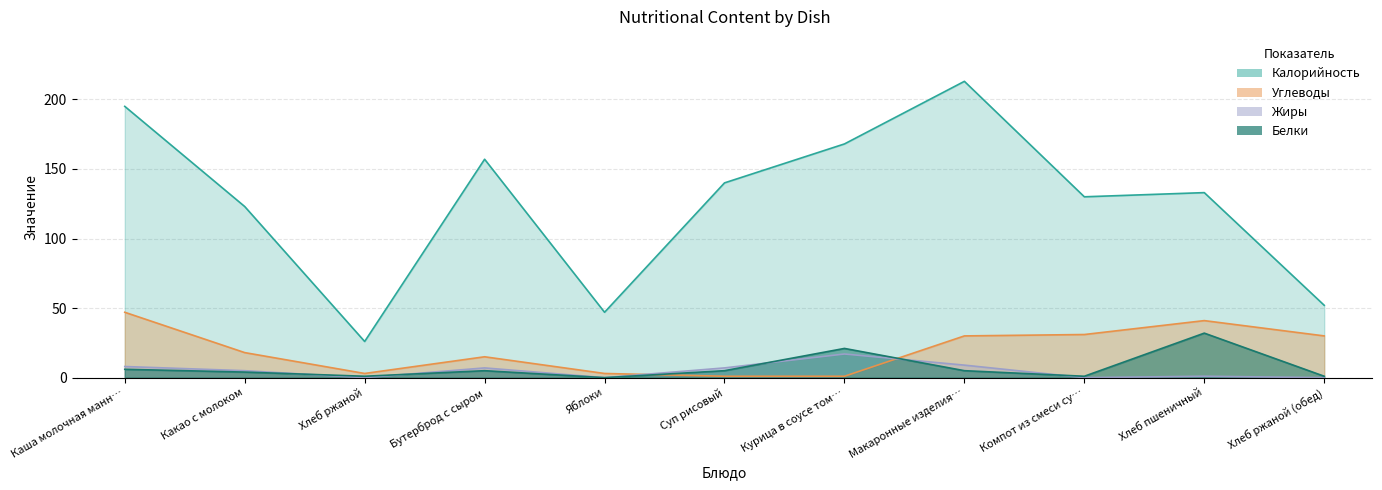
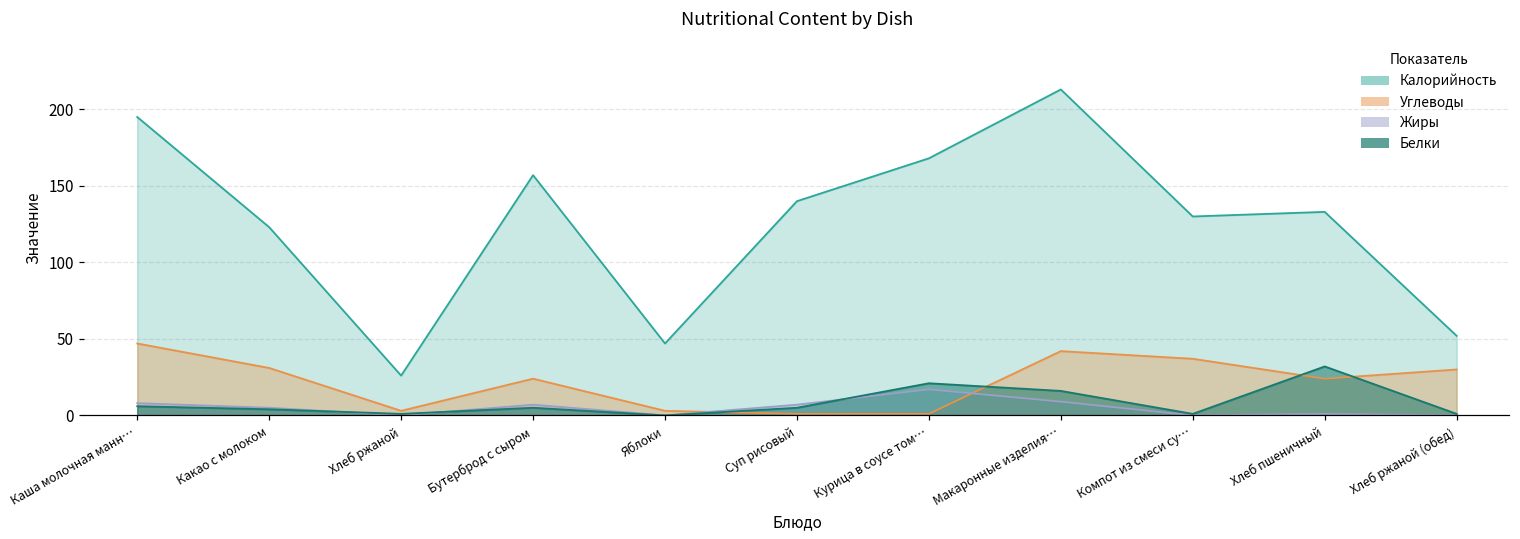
Углеводы, Какао с молоком: 18 -> 31
Углеводы, Бутерброд с сыром: 15 -> 24
Углеводы, Макаронные изделия…: 30 -> 42
Белки, Макаронные изделия…: 5 -> 16
Углеводы, Компот из смеси су…: 31 -> 37
Углеводы, Хлеб пшеничный: 41 -> 24
